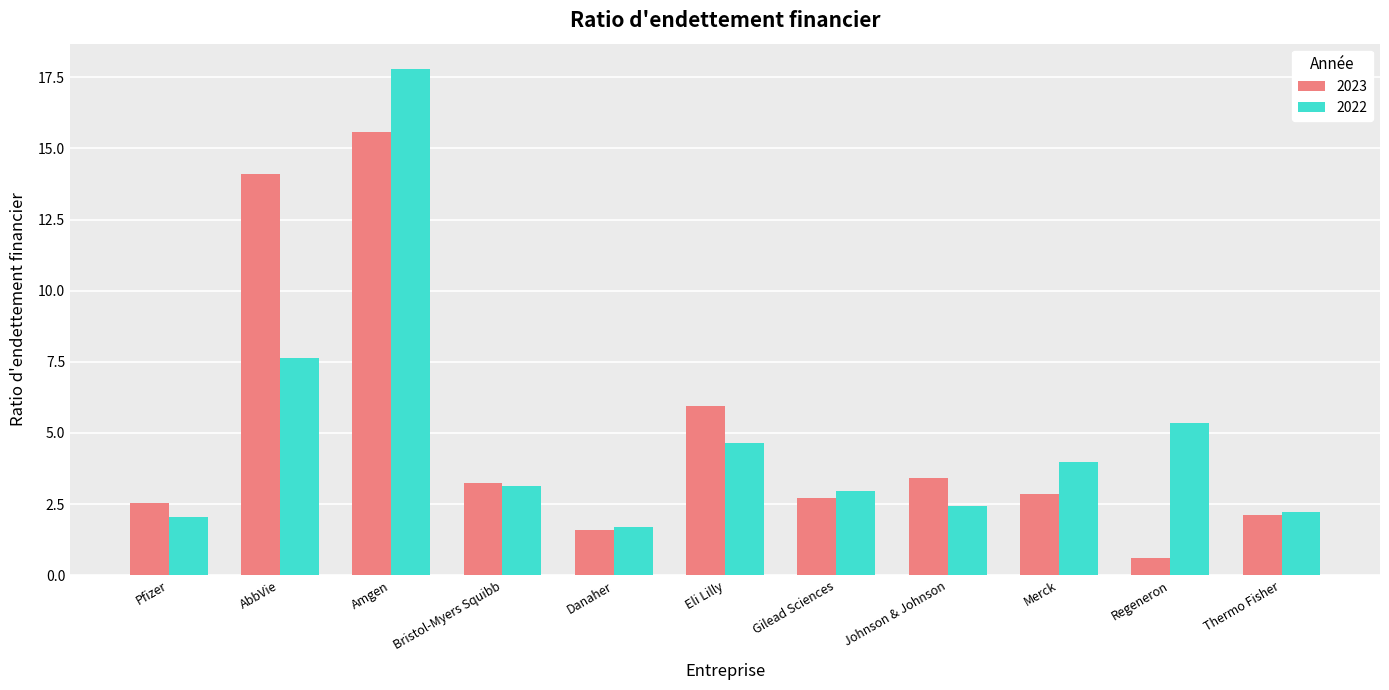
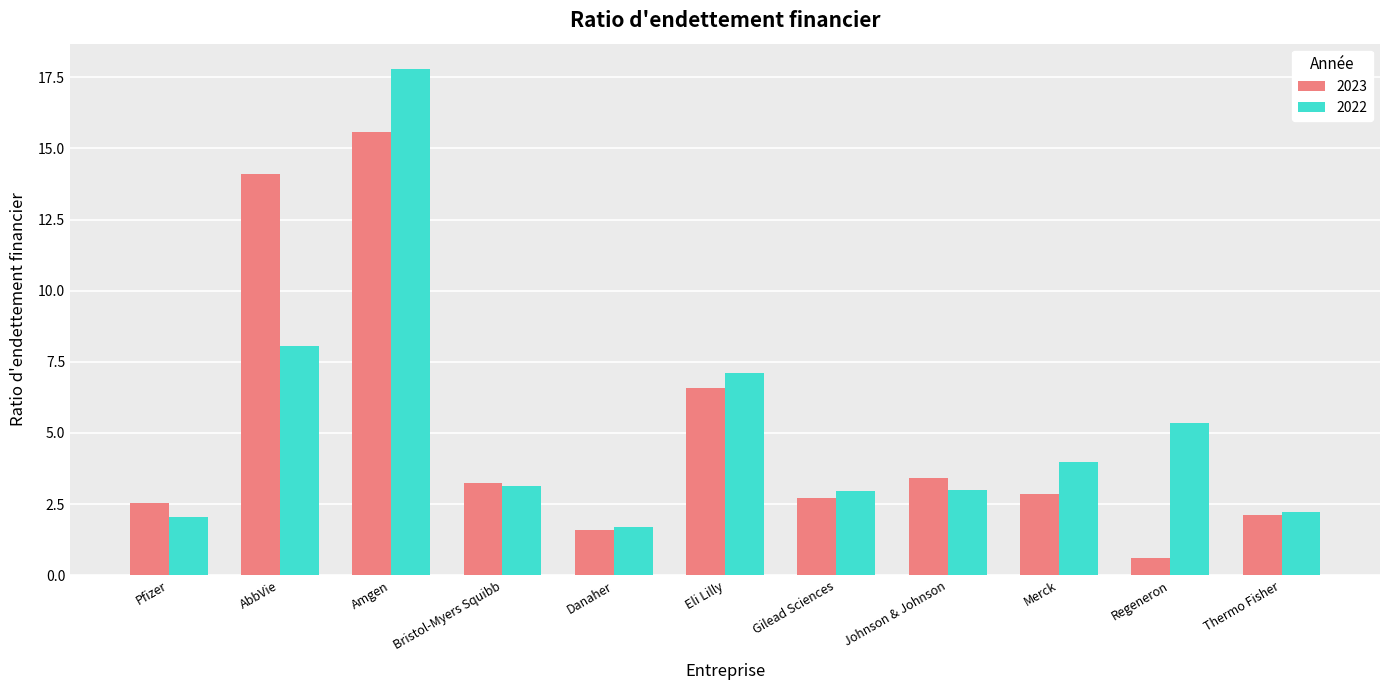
2022, AbbVie: 7.6 -> 8.0
2023, Eli Lilly: 5.9 -> 6.6
2022, Eli Lilly: 4.7 -> 7.1
2022, Johnson & Johnson: 2.4 -> 3.0
